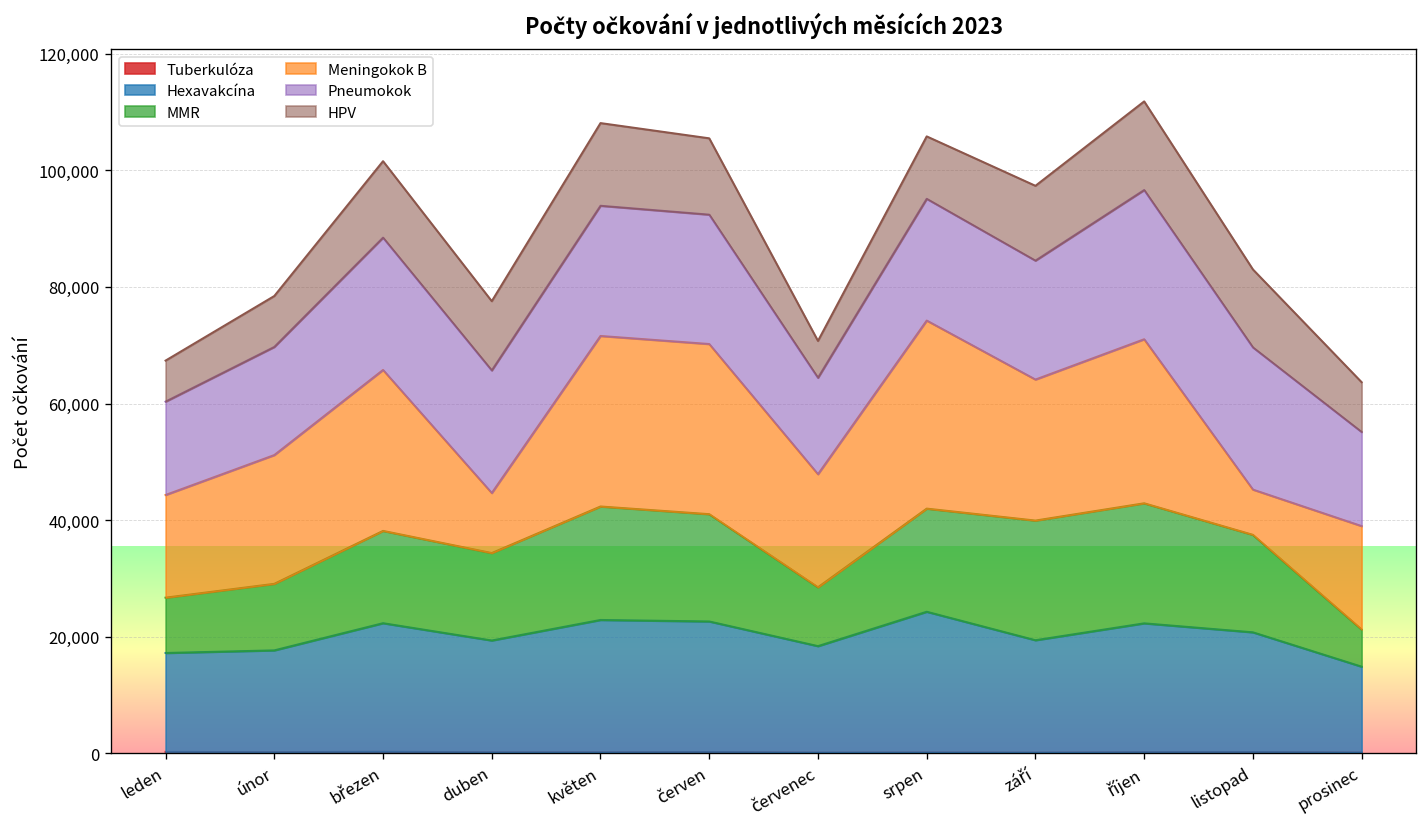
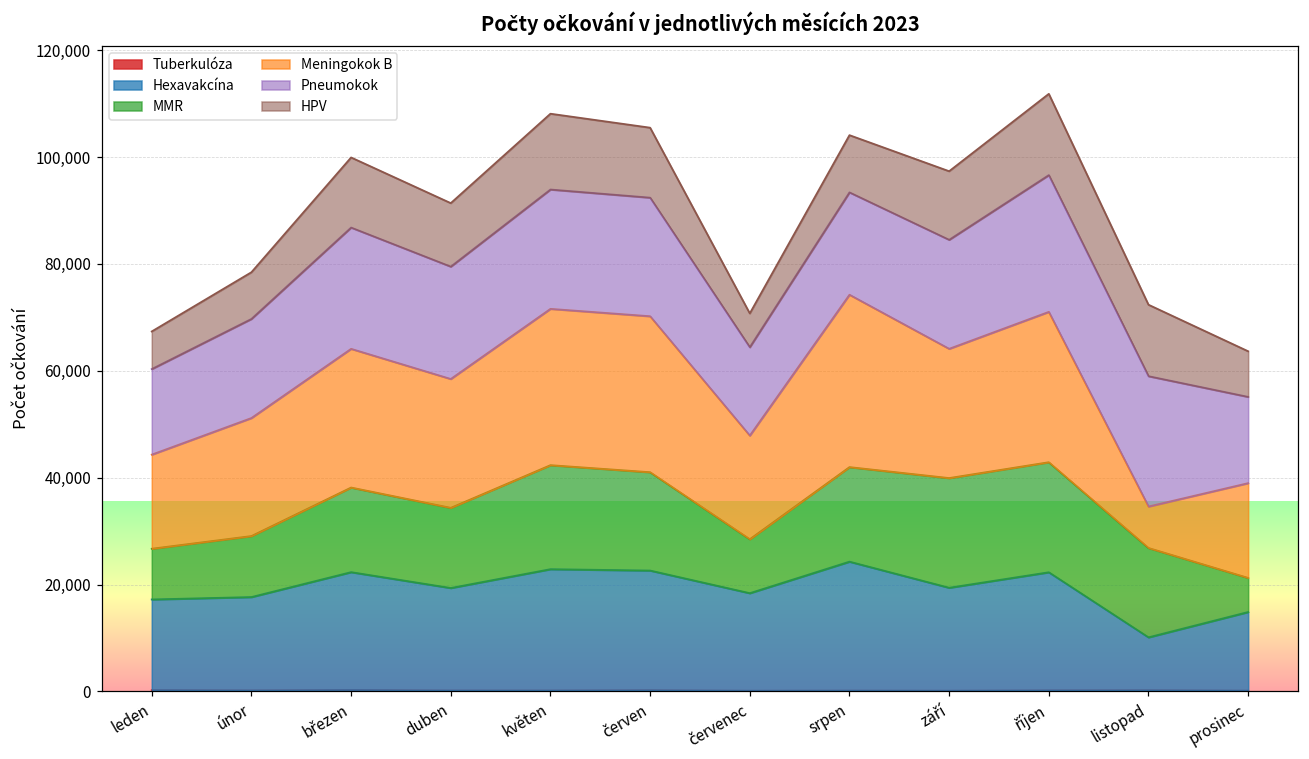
Meningokok B, březen: 28,000 -> 26,000
Meningokok B, duben: 10,000 -> 24,000
Pneumokok, srpen: 21,000 -> 19,000
Hexavakcína, listopad: 21,000 -> 10,000
